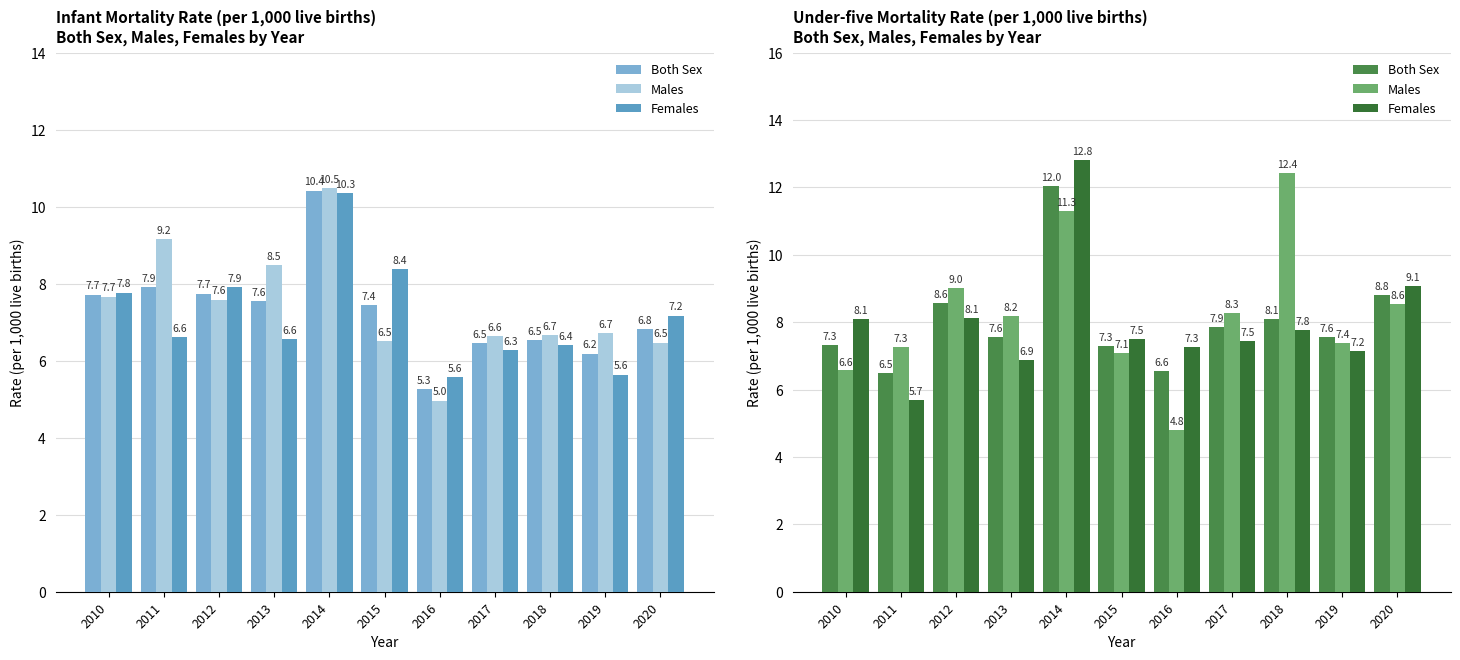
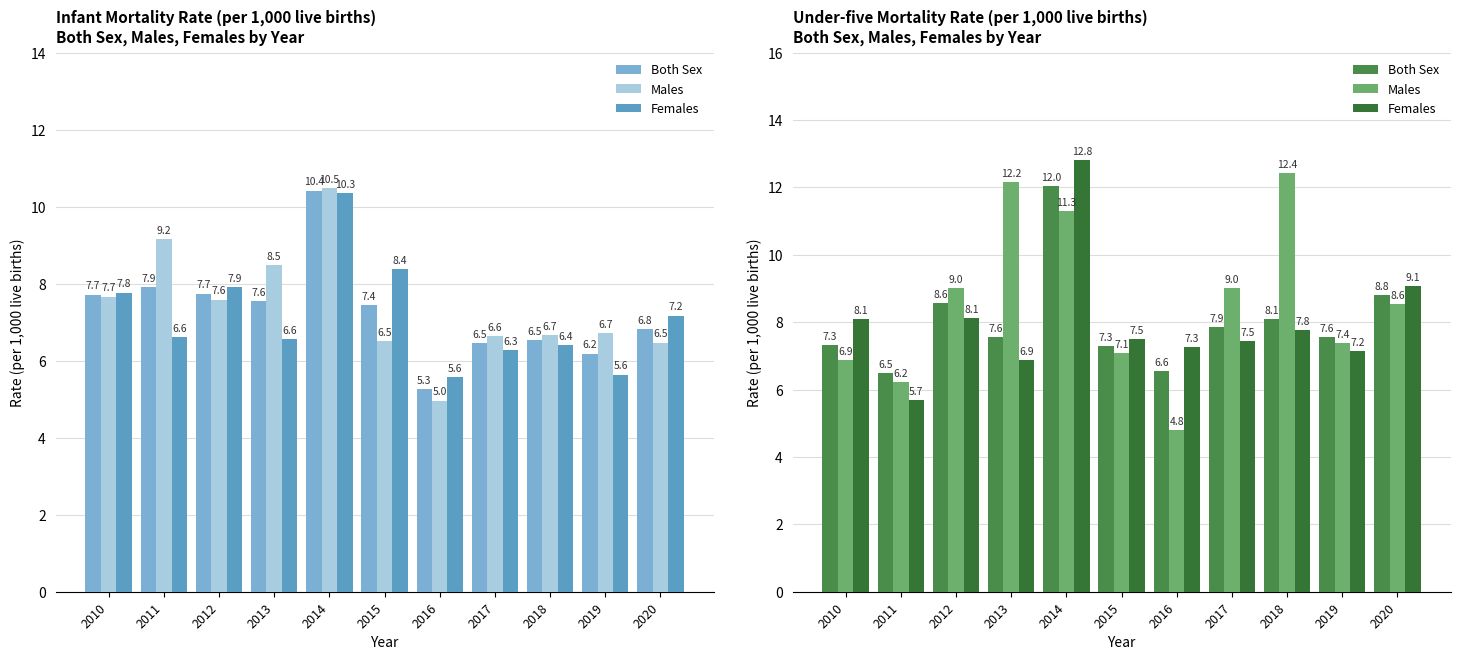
Under-five Mortality Rate (per 1,000 live births) Both Sex, Males, Females by Year, Males, 2010: 6.6 -> 6.9
Under-five Mortality Rate (per 1,000 live births) Both Sex, Males, Females by Year, Males, 2011: 7.3 -> 6.2
Under-five Mortality Rate (per 1,000 live births) Both Sex, Males, Females by Year, Males, 2013: 8.2 -> 12.2
Under-five Mortality Rate (per 1,000 live births) Both Sex, Males, Females by Year, Males, 2017: 8.3 -> 9.0
